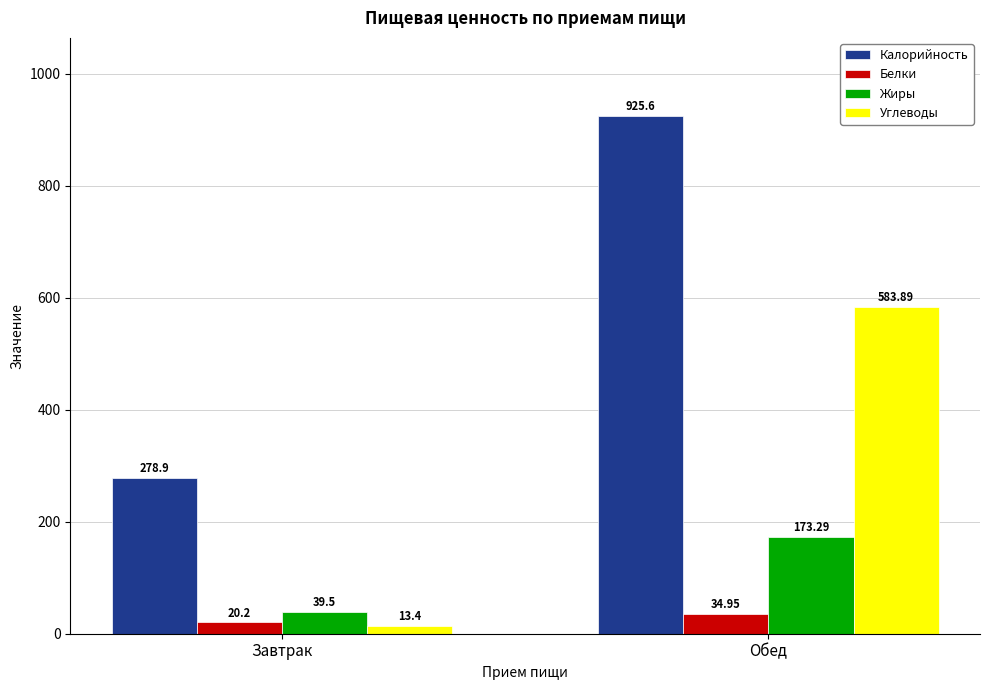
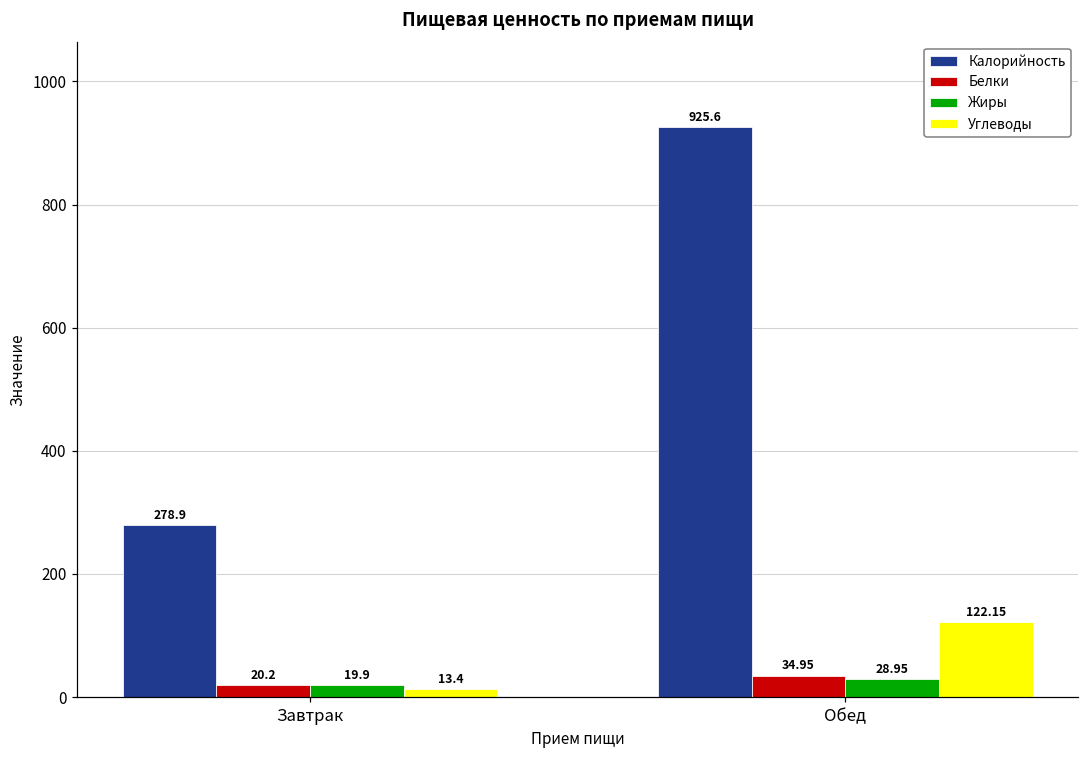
Жиры, Завтрак: 39.5 -> 19.9
Жиры, Обед: 173.29 -> 28.95
Углеводы, Обед: 583.89 -> 122.15
